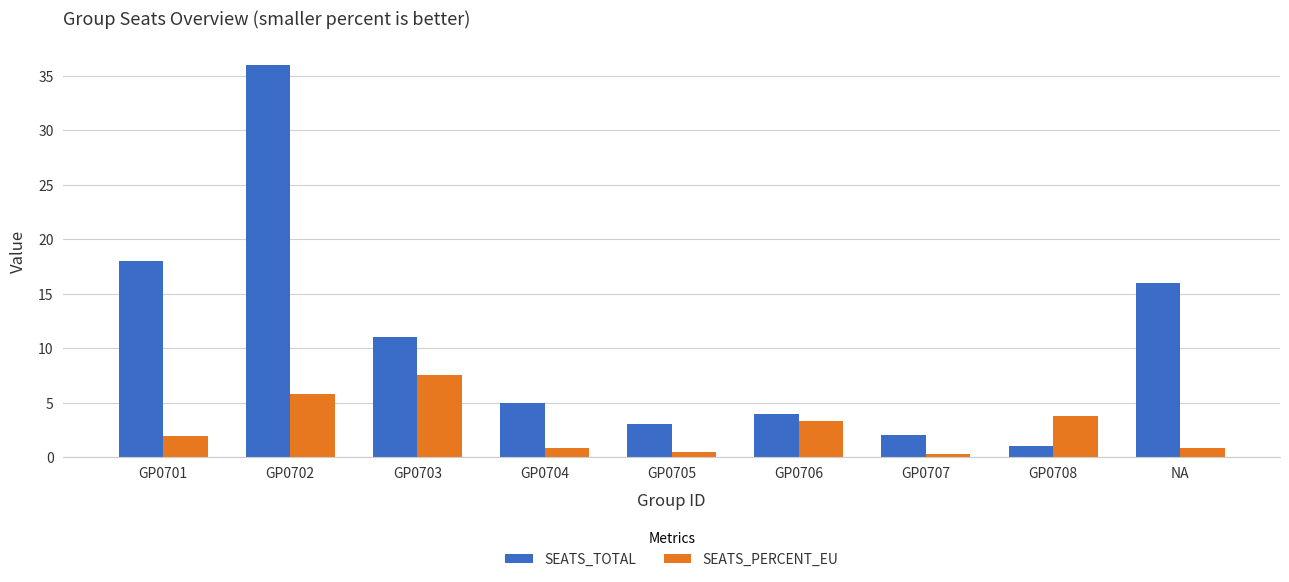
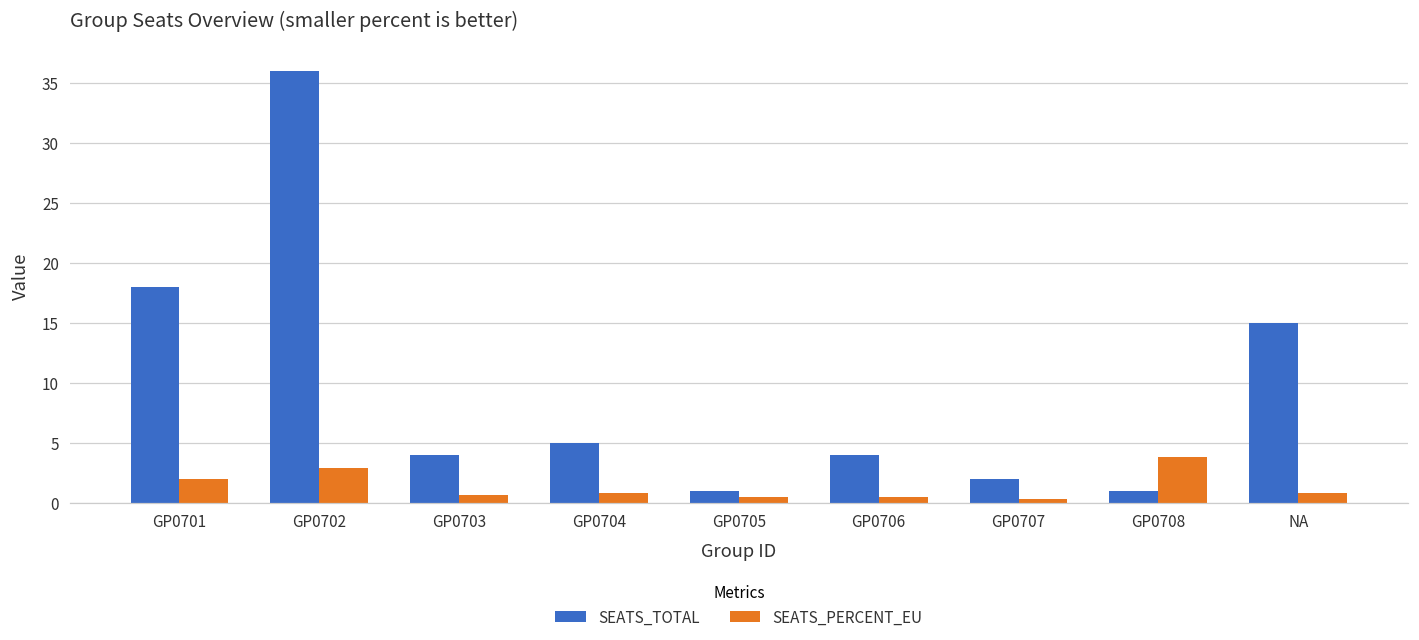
SEATS_PERCENT_EU, GP0702: 5.8 -> 2.9
SEATS_TOTAL, GP0703: 11 -> 4
SEATS_PERCENT_EU, GP0703: 7.6 -> 0.6
SEATS_TOTAL, GP0705: 3 -> 1
SEATS_PERCENT_EU, GP0706: 3.4 -> 0.5
SEATS_TOTAL, NA: 16 -> 15
